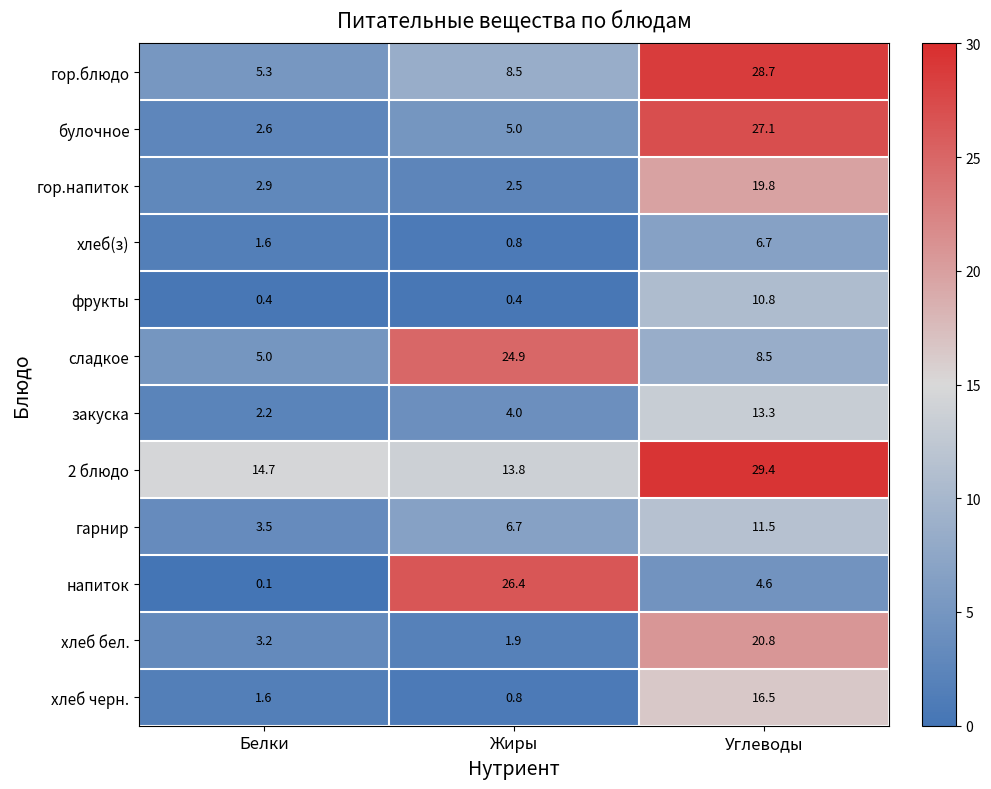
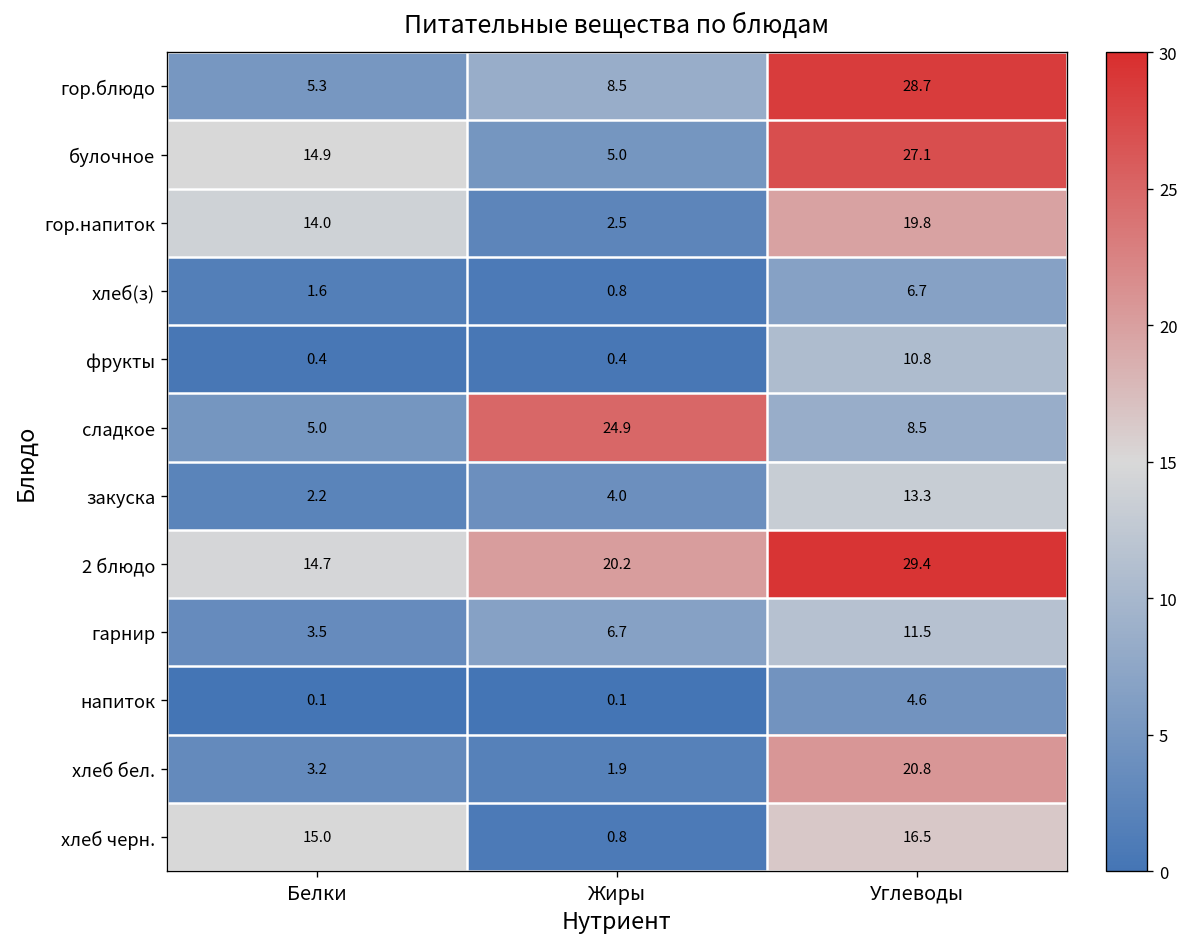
булочное, Белки: 2.6 -> 14.9
гор.напиток, Белки: 2.9 -> 14.0
2 блюдо, Жиры: 13.8 -> 20.2
напиток, Жиры: 26.4 -> 0.1
хлеб черн., Белки: 1.6 -> 15.0
